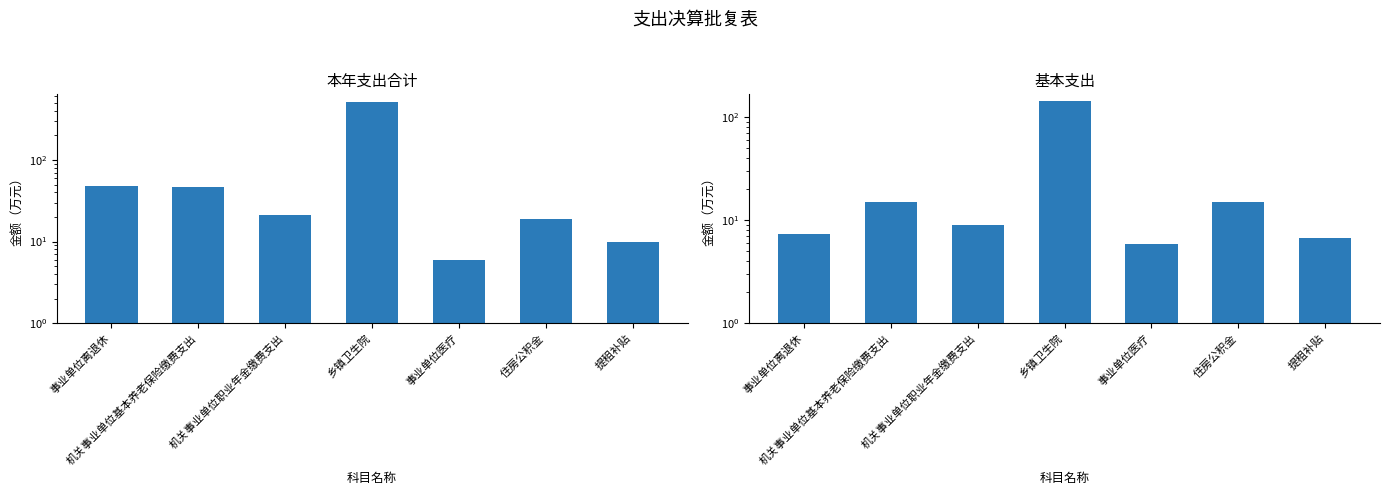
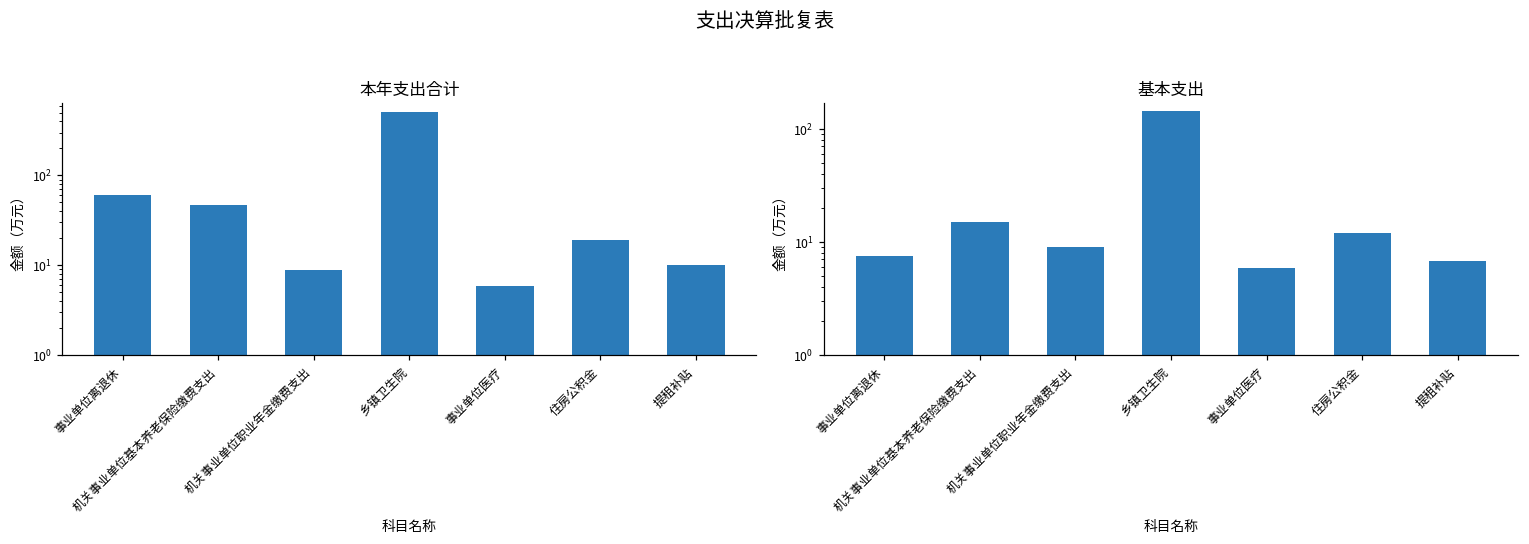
本年支出合计, 事业单位离退休: 50 -> 60
本年支出合计, 机关事业单位职业年金缴费支出: 21 -> 9
基本支出, 住房公积金: 15 -> 12
